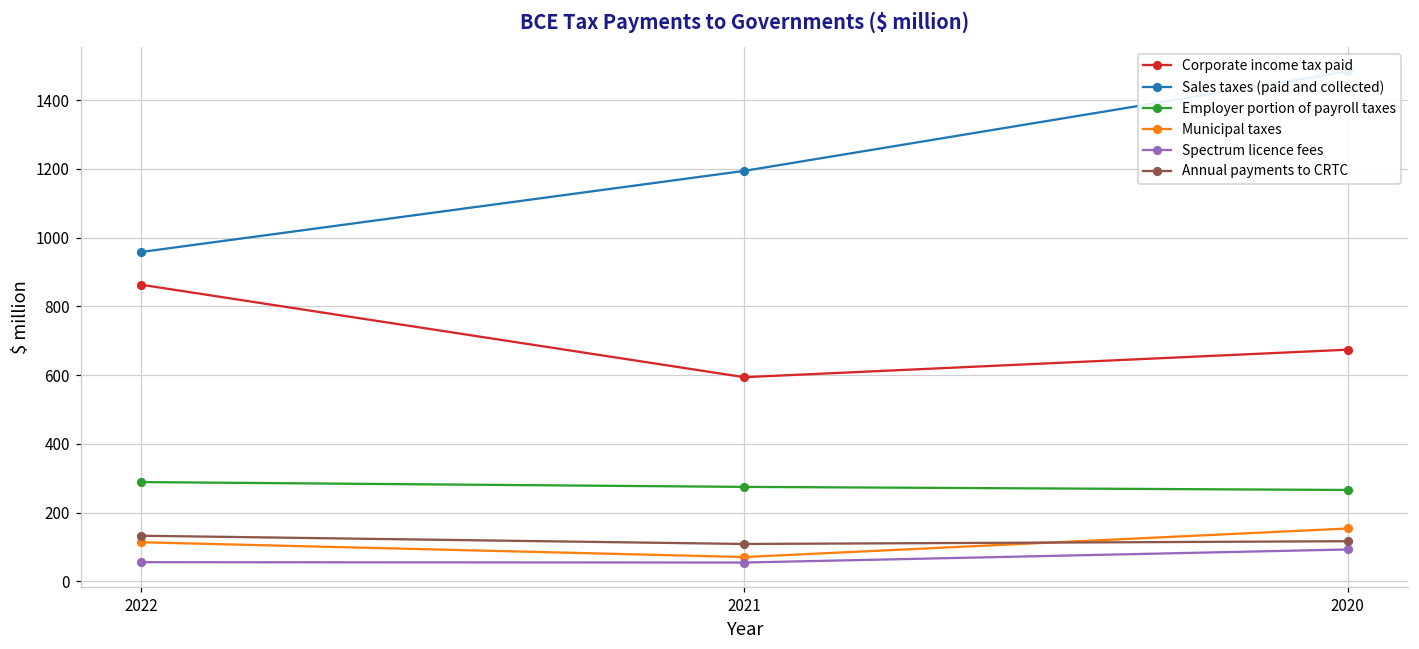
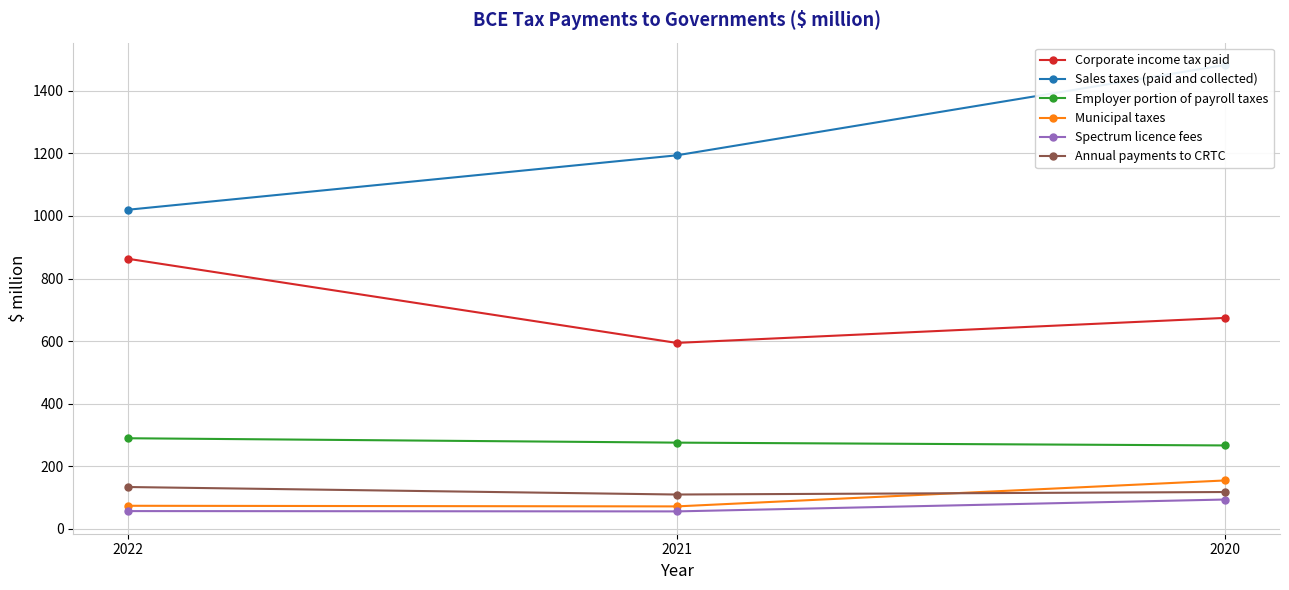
Sales taxes (paid and collected), 2022: 960 -> 1020
Municipal taxes, 2022: 110 -> 70
